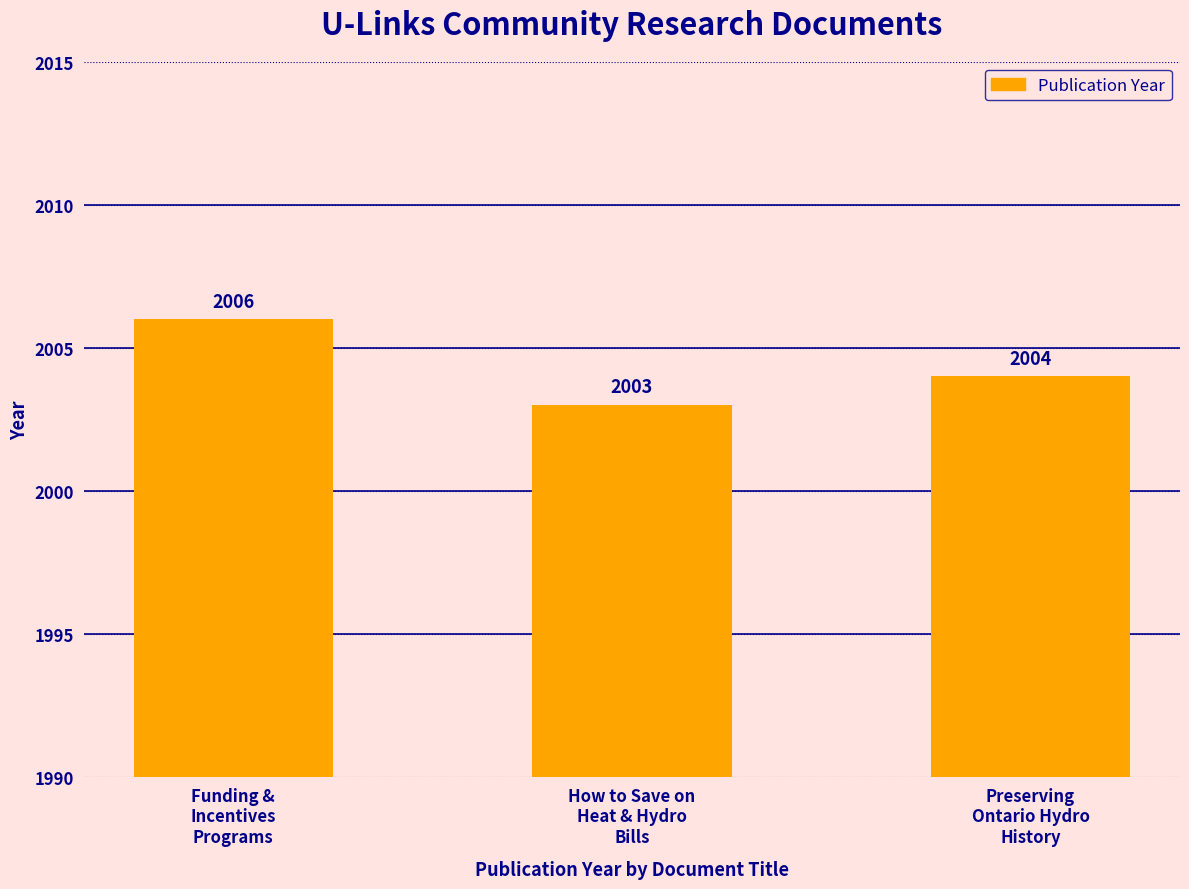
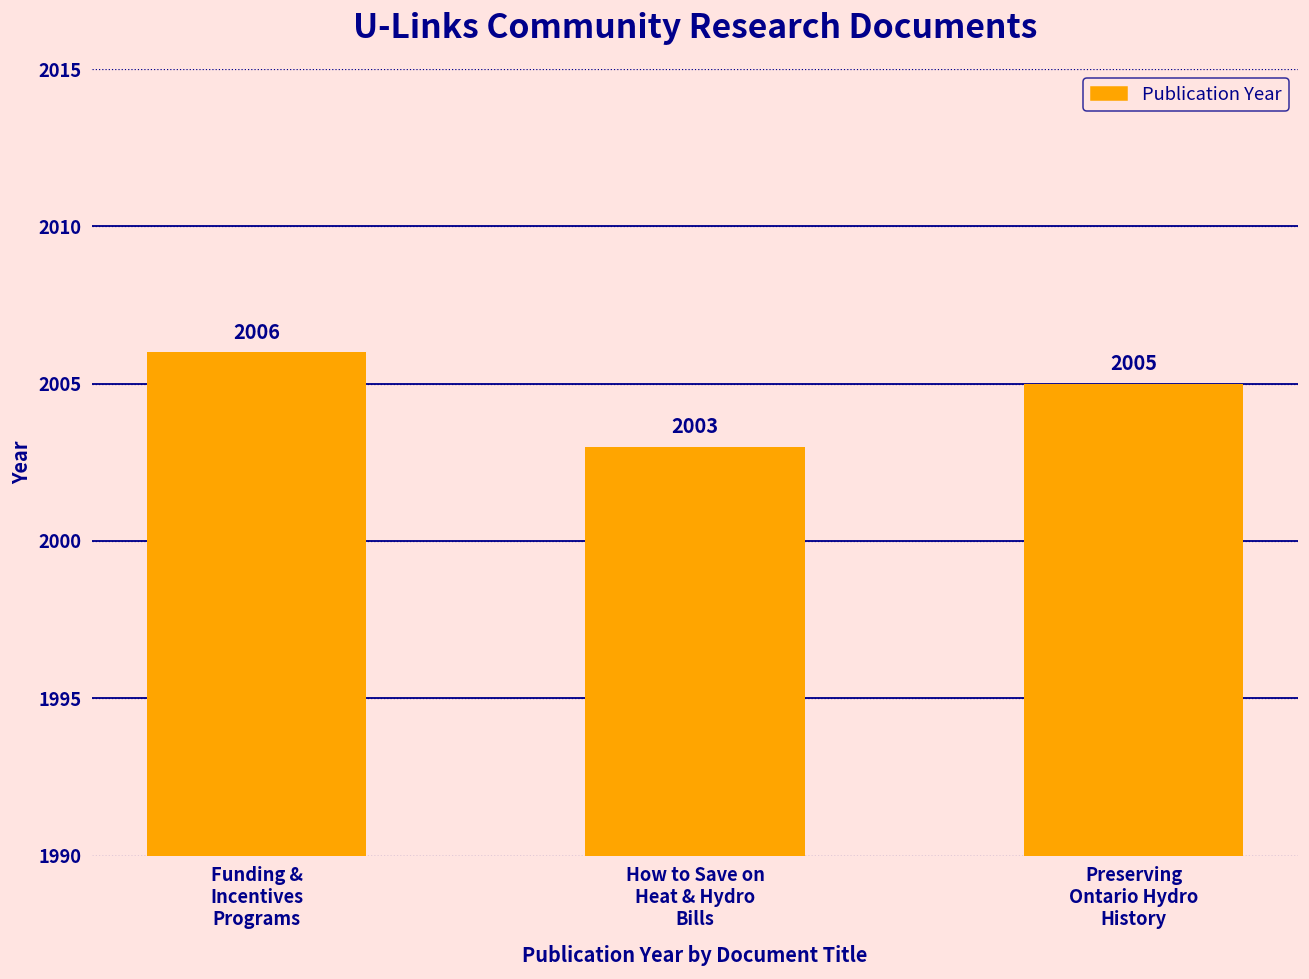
Preserving Ontario Hydro History: 2004 -> 2005
